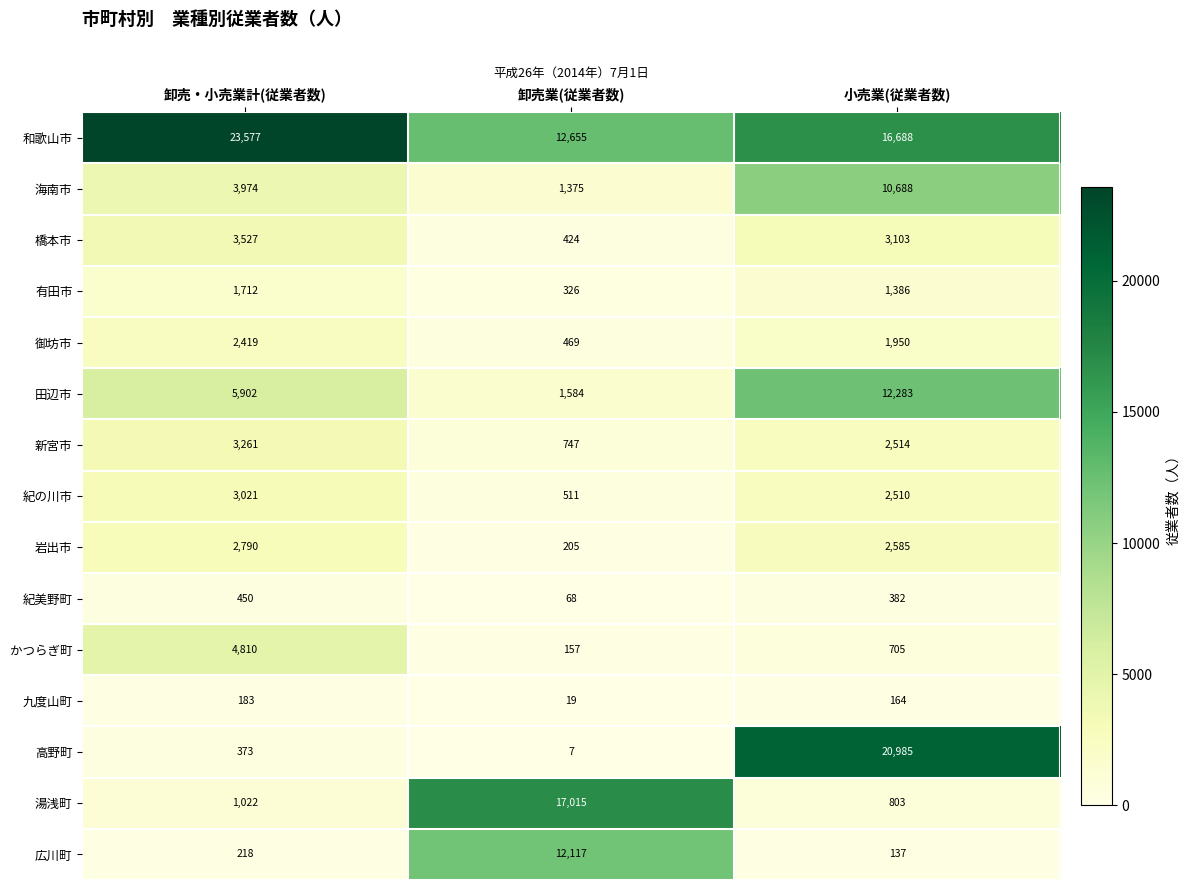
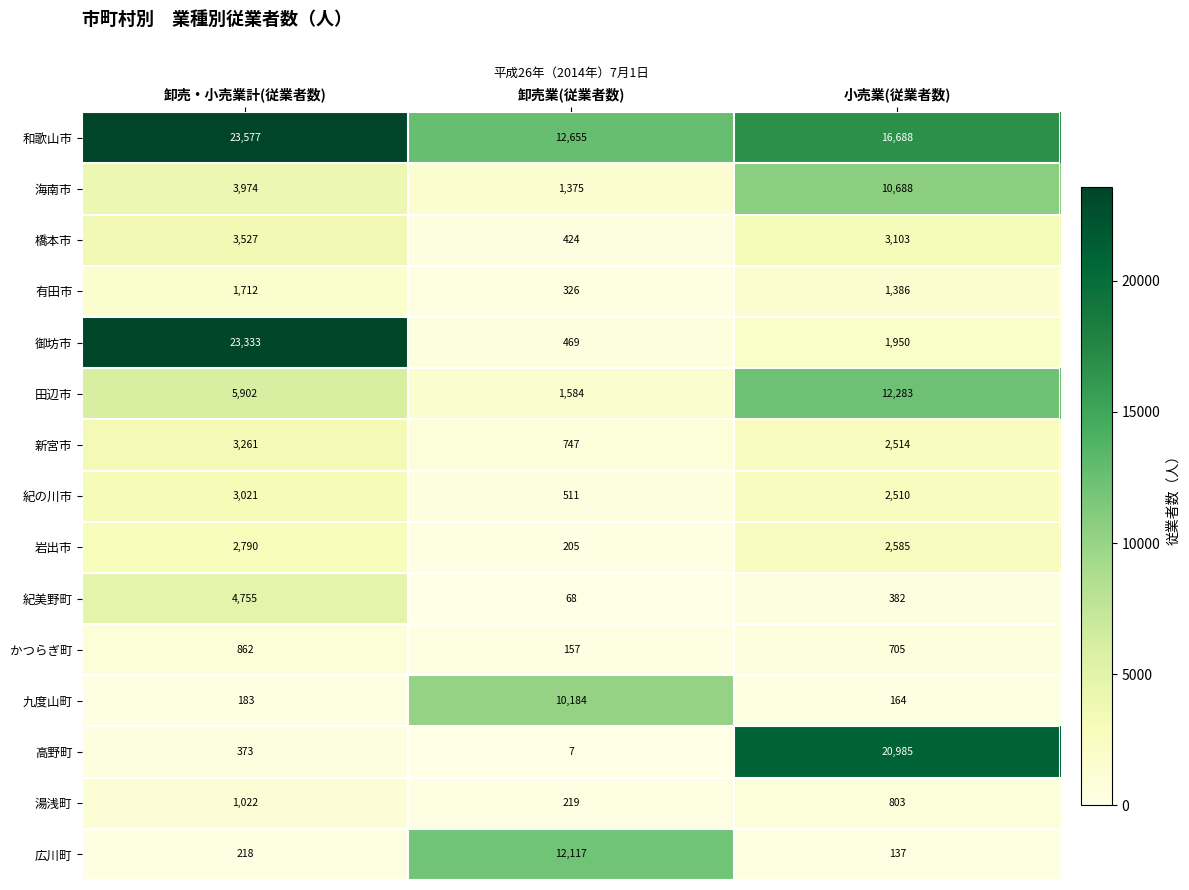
御坊市, 卸売・小売業計(従業者数): 2,419 -> 23,333
紀美野町, 卸売・小売業計(従業者数): 450 -> 4,755
かつらぎ町, 卸売・小売業計(従業者数): 4,810 -> 862
九度山町, 卸売業(従業者数): 19 -> 10,184
湯浅町, 卸売業(従業者数): 17,015 -> 219
